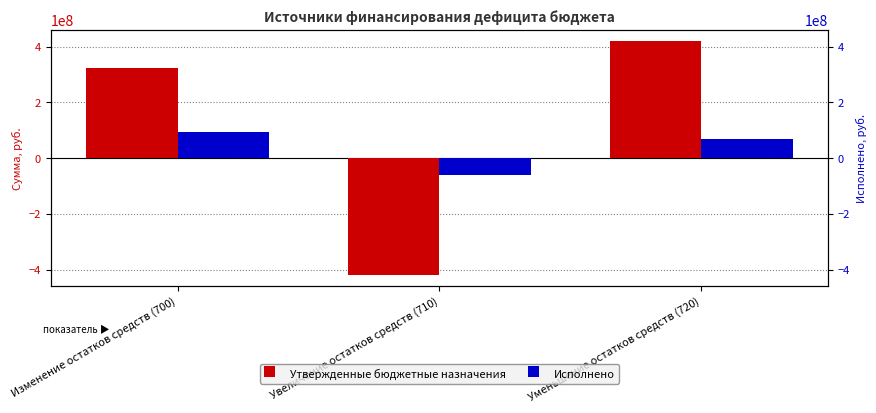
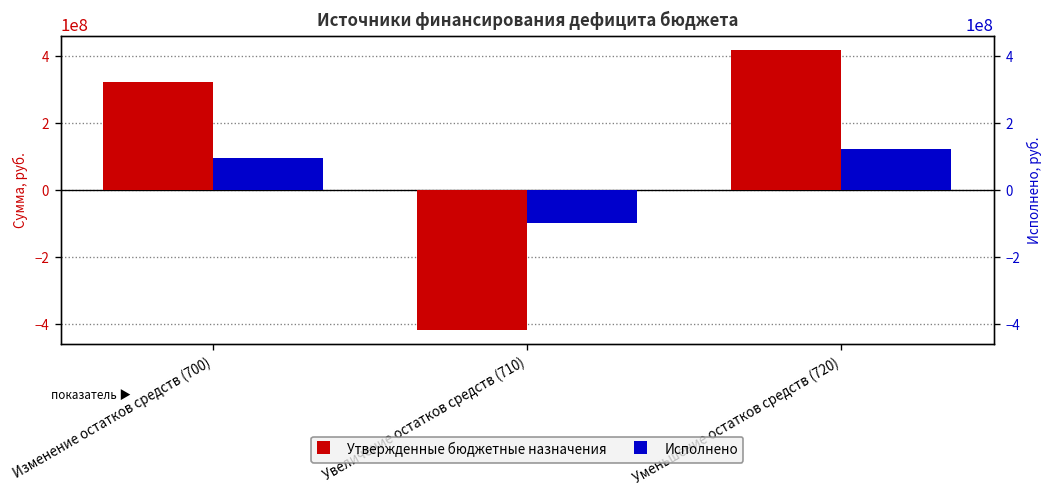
Исполнено, Увеличение остатков средств (710): -60000000 -> -100000000
Исполнено, Уменьшение остатков средств (720): 70000000 -> 120000000
